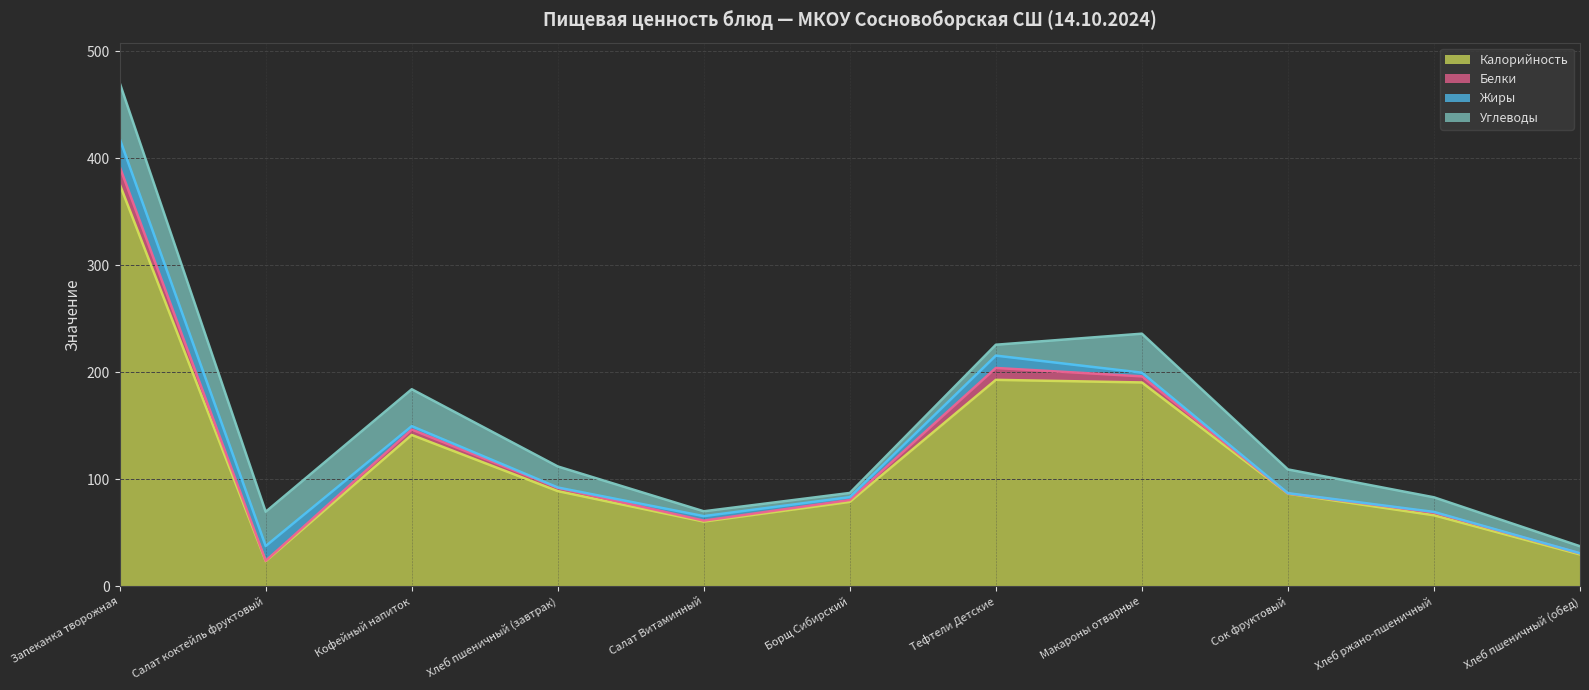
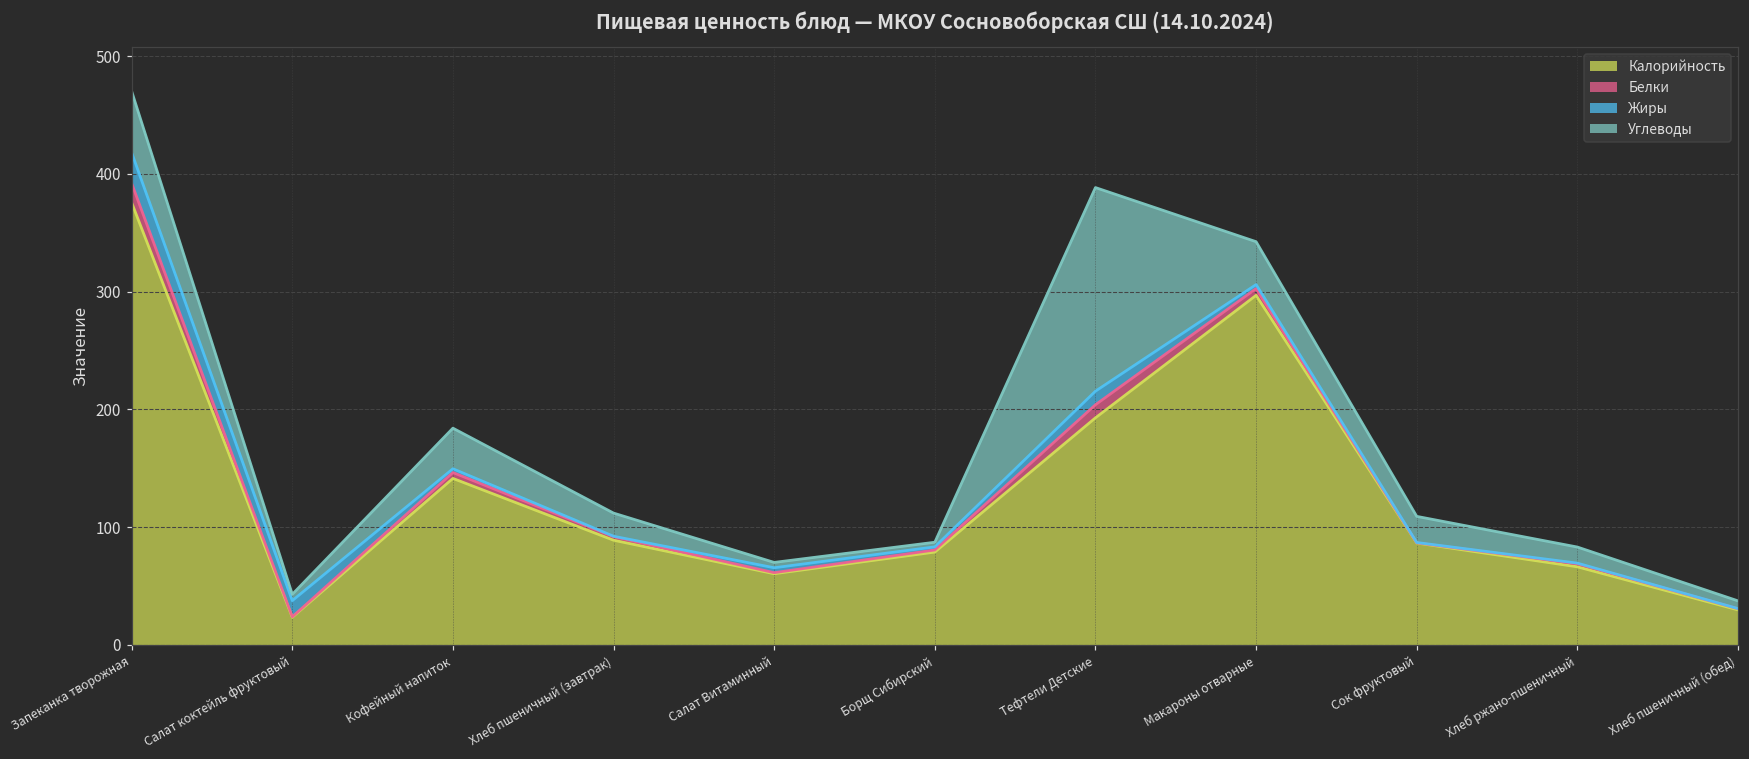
Углеводы, Салат коктейль фруктовый: 32 -> 5
Углеводы, Тефтели Детские: 10 -> 173
Калорийность, Макароны отварные: 190 -> 297
